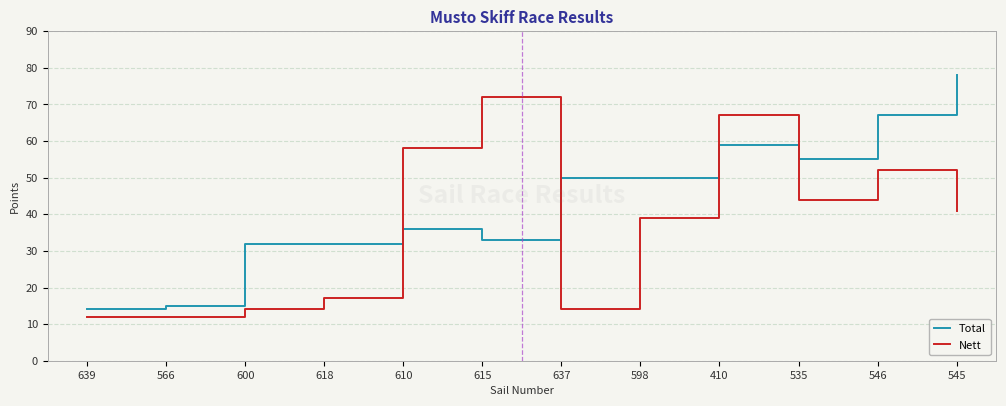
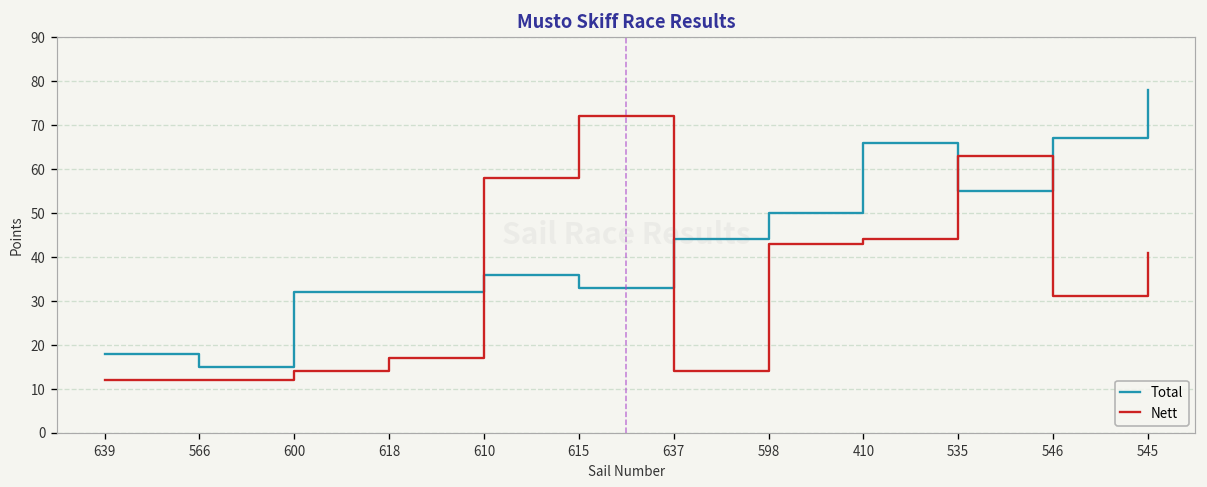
Total, 639: 14 -> 18
Total, 637: 50 -> 44
Nett, 598: 39 -> 43
Total, 410: 59 -> 66
Nett, 410: 67 -> 44
Nett, 535: 44 -> 63
Nett, 546: 52 -> 31
